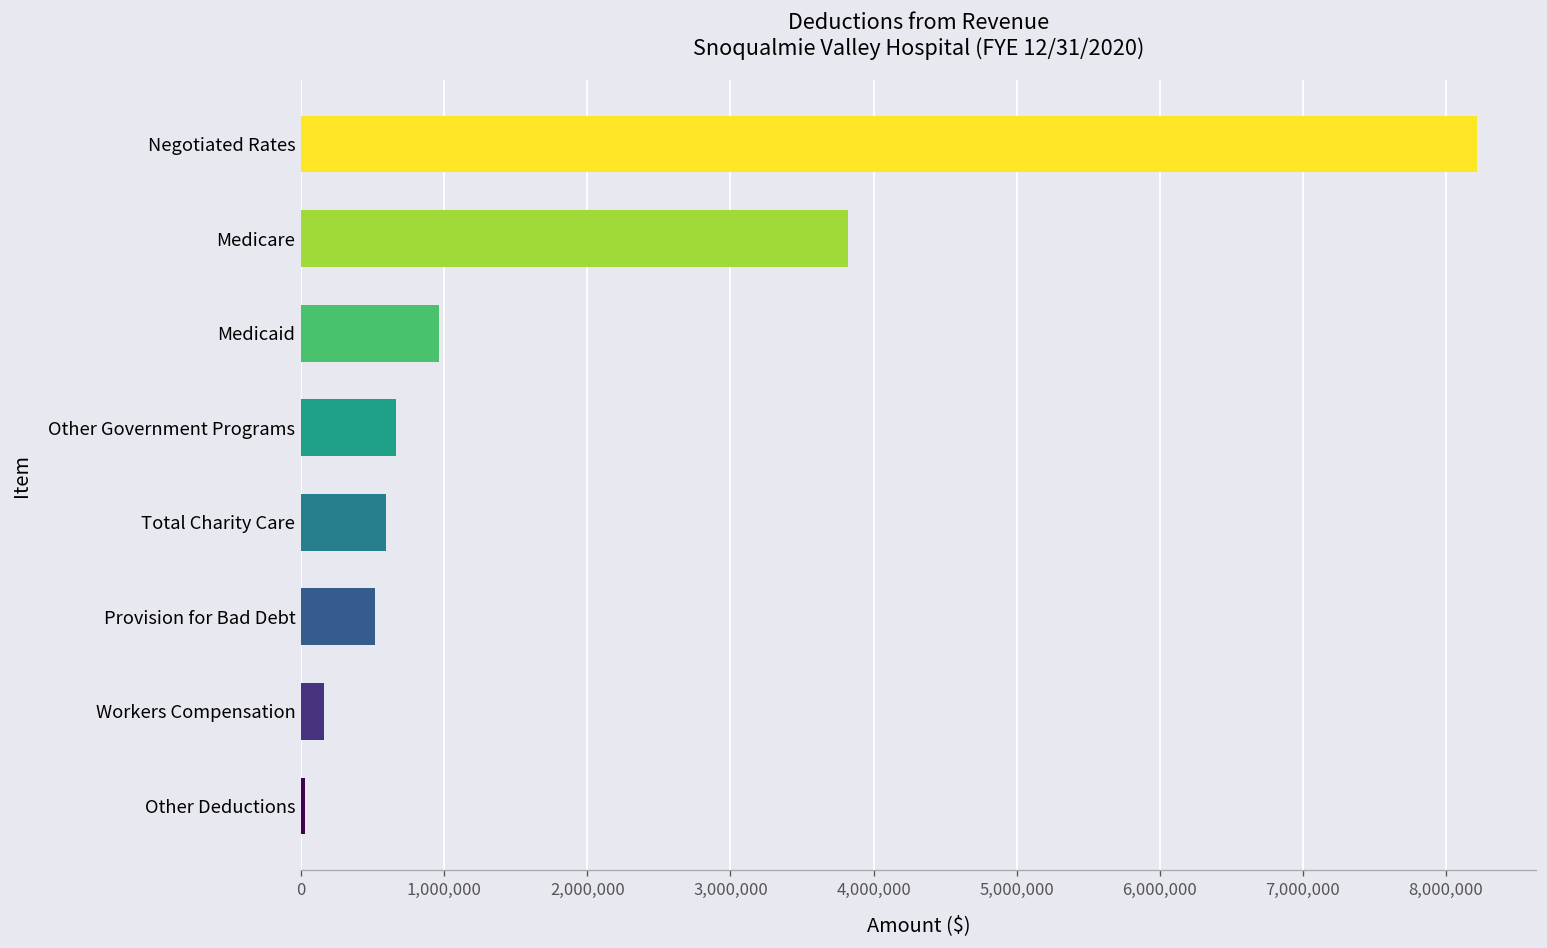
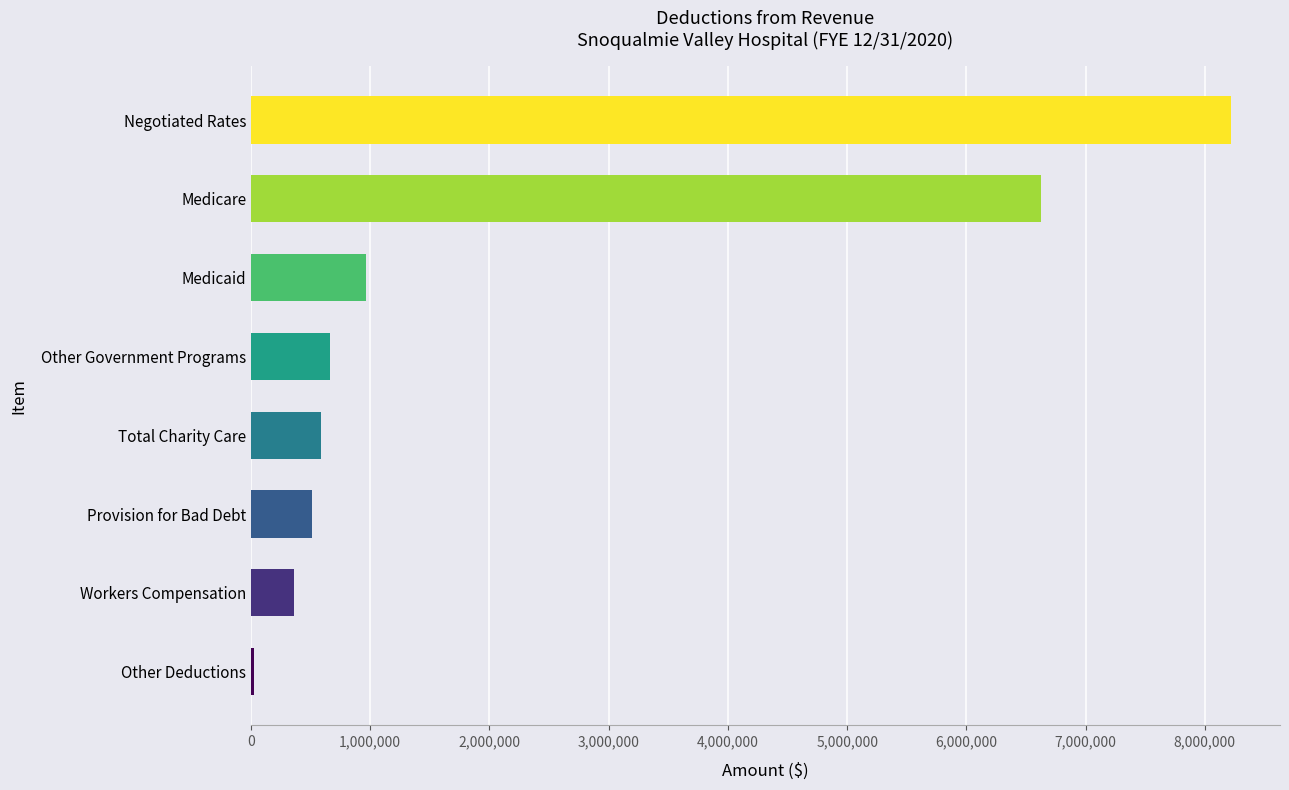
Medicare: 3,820,000 -> 6,630,000
Workers Compensation: 160,000 -> 360,000
